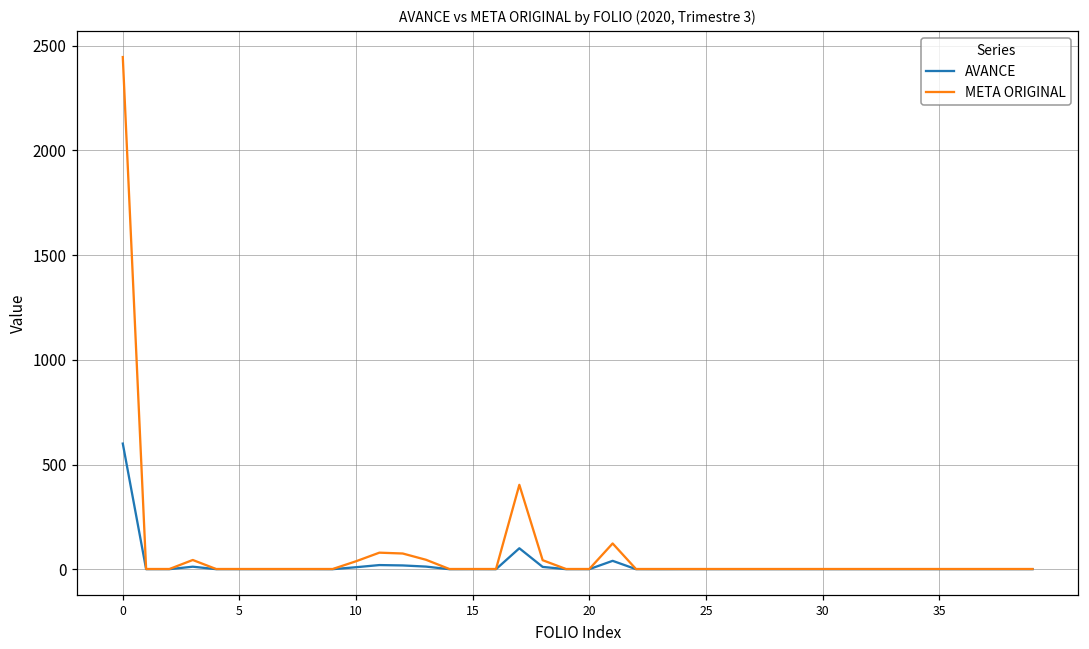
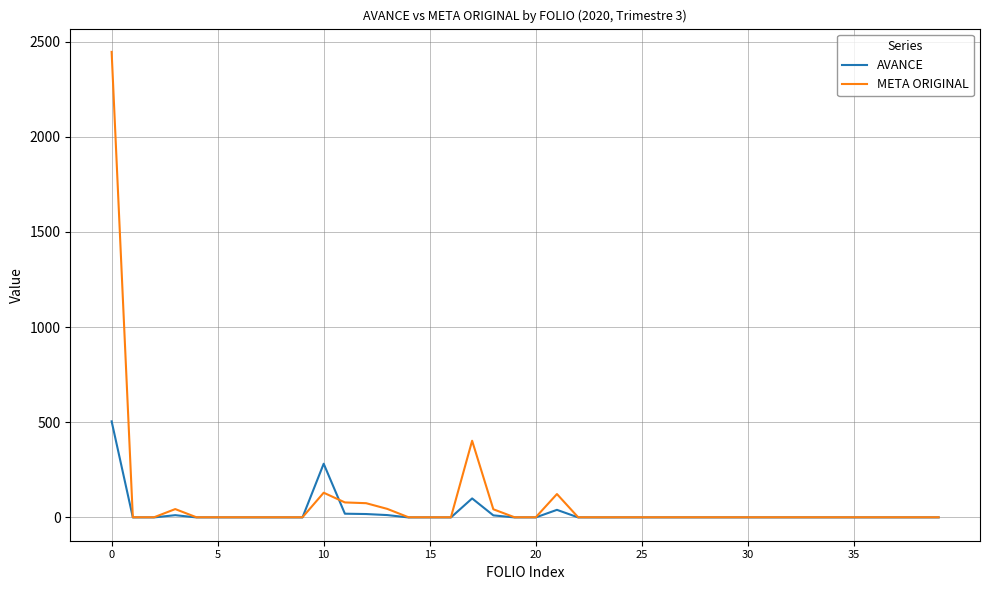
AVANCE, 0: 600 -> 510
AVANCE, 10: 10 -> 280
META ORIGINAL, 10: 40 -> 130
